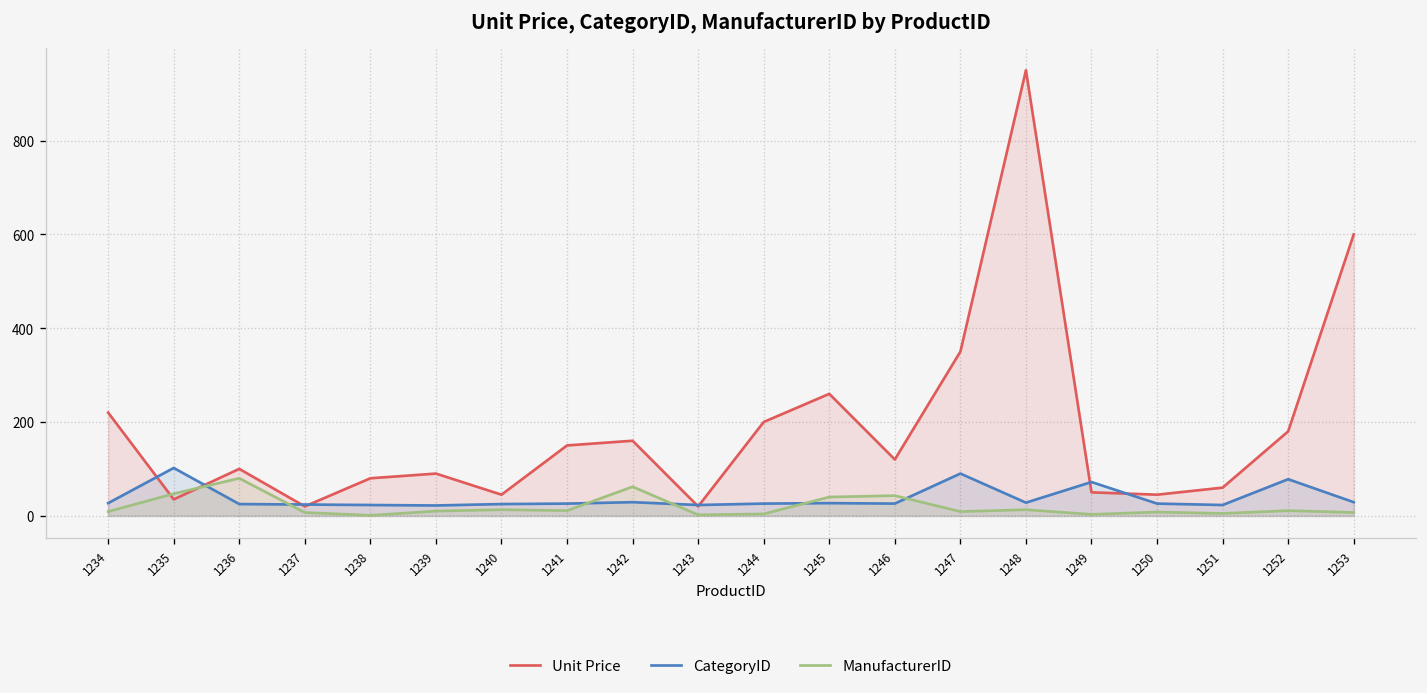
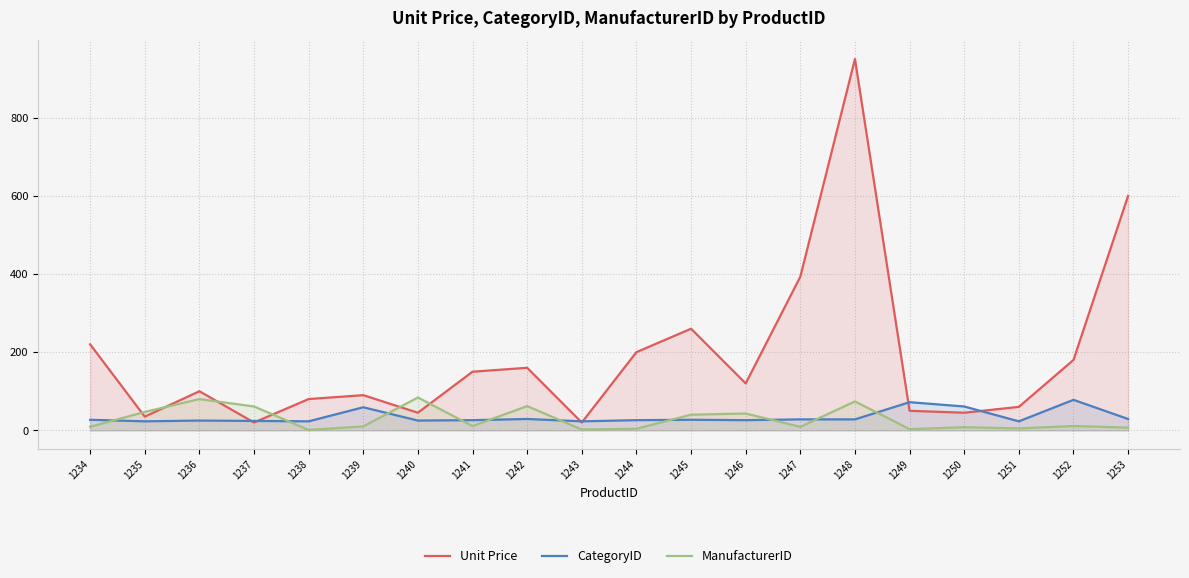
CategoryID, 1235: 100 -> 20
ManufacturerID, 1237: 10 -> 60
CategoryID, 1239: 20 -> 60
ManufacturerID, 1240: 10 -> 80
Unit Price, 1247: 350 -> 390
CategoryID, 1247: 90 -> 30
ManufacturerID, 1248: 10 -> 70
CategoryID, 1250: 30 -> 60
